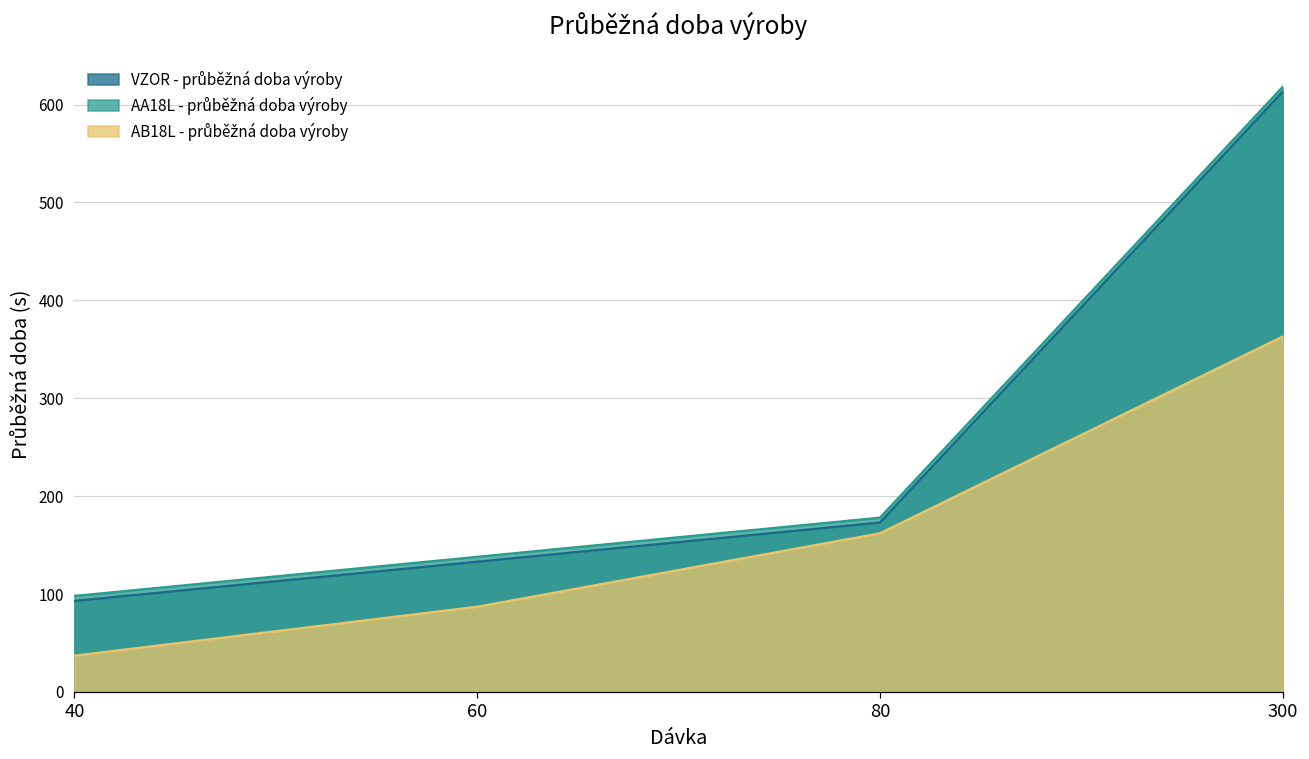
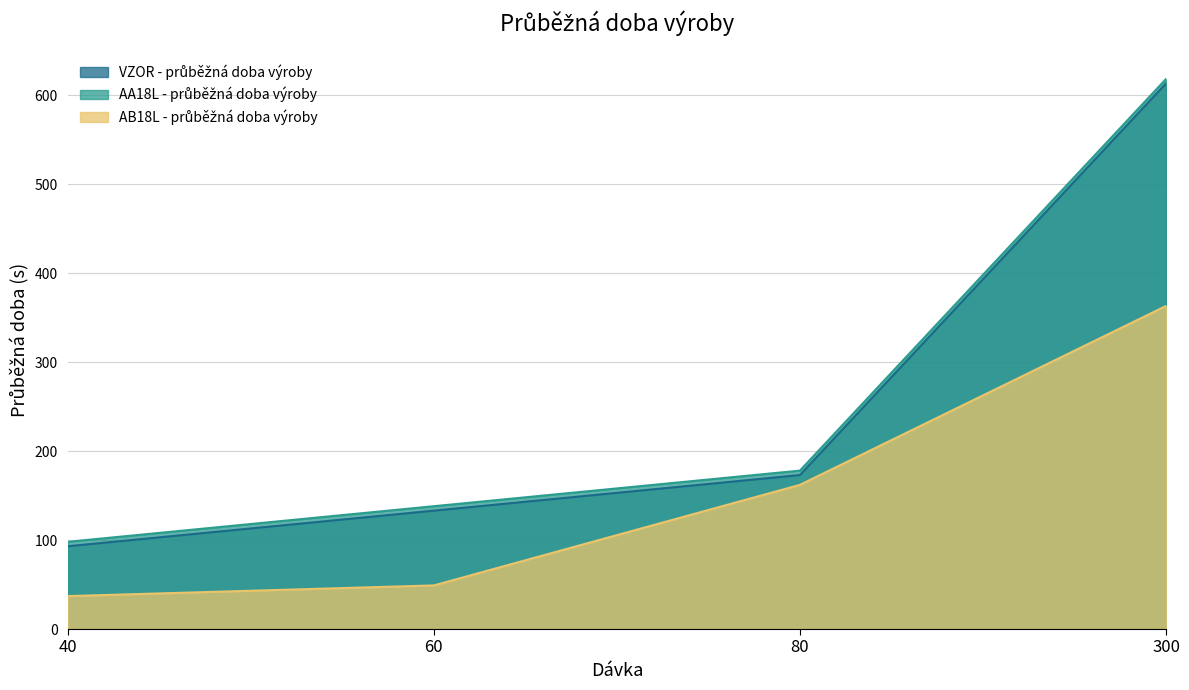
AB18L - průběžná doba výroby, 60: 90 -> 50
